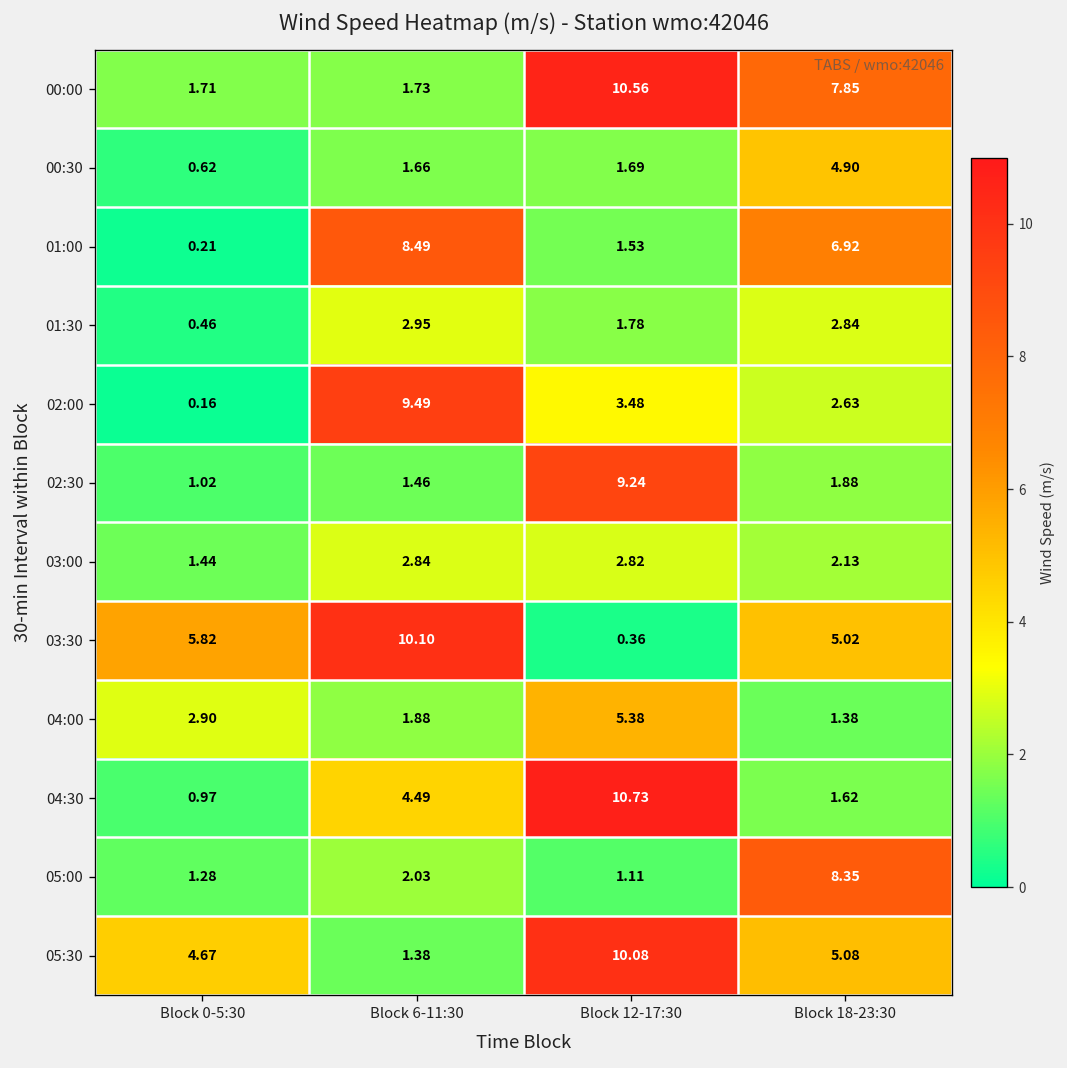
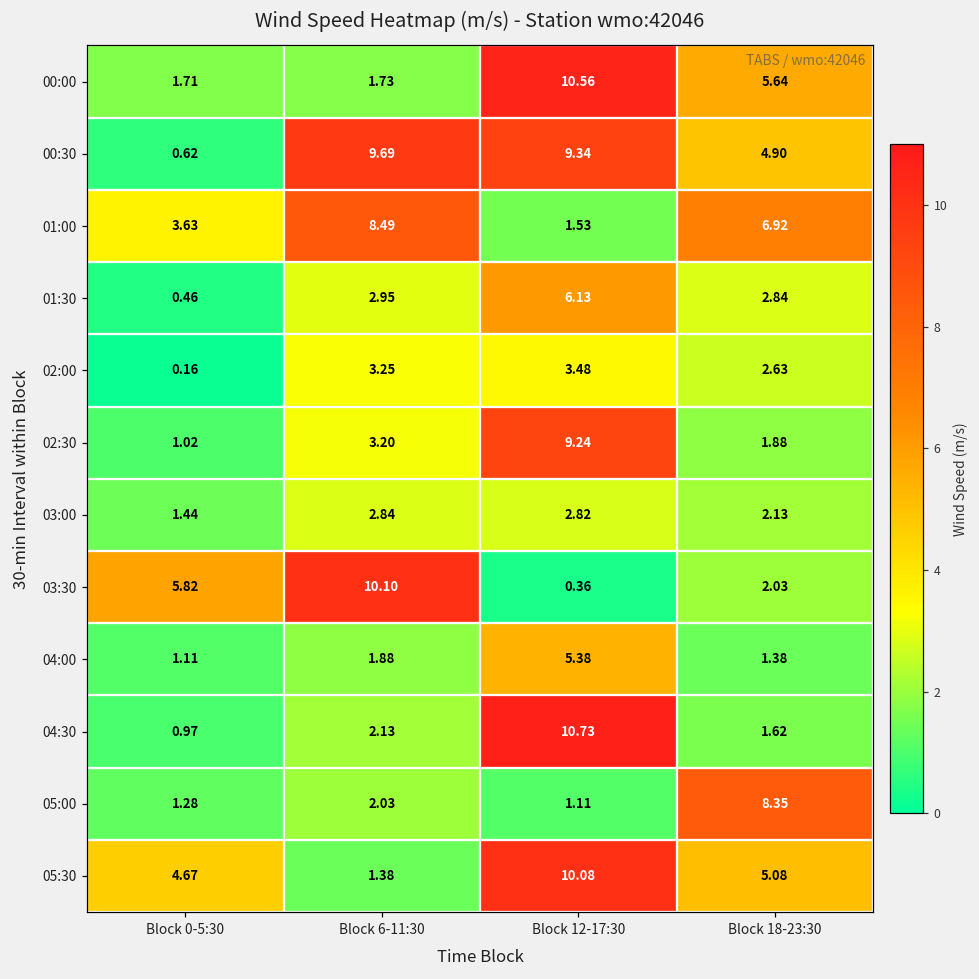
00:00, Block 18-23:30: 7.85 -> 5.64
00:30, Block 6-11:30: 1.66 -> 9.69
00:30, Block 12-17:30: 1.69 -> 9.34
01:00, Block 0-5:30: 0.21 -> 3.63
01:30, Block 12-17:30: 1.78 -> 6.13
02:00, Block 6-11:30: 9.49 -> 3.25
02:30, Block 6-11:30: 1.46 -> 3.20
03:30, Block 18-23:30: 5.02 -> 2.03
04:00, Block 0-5:30: 2.90 -> 1.11
04:30, Block 6-11:30: 4.49 -> 2.13
